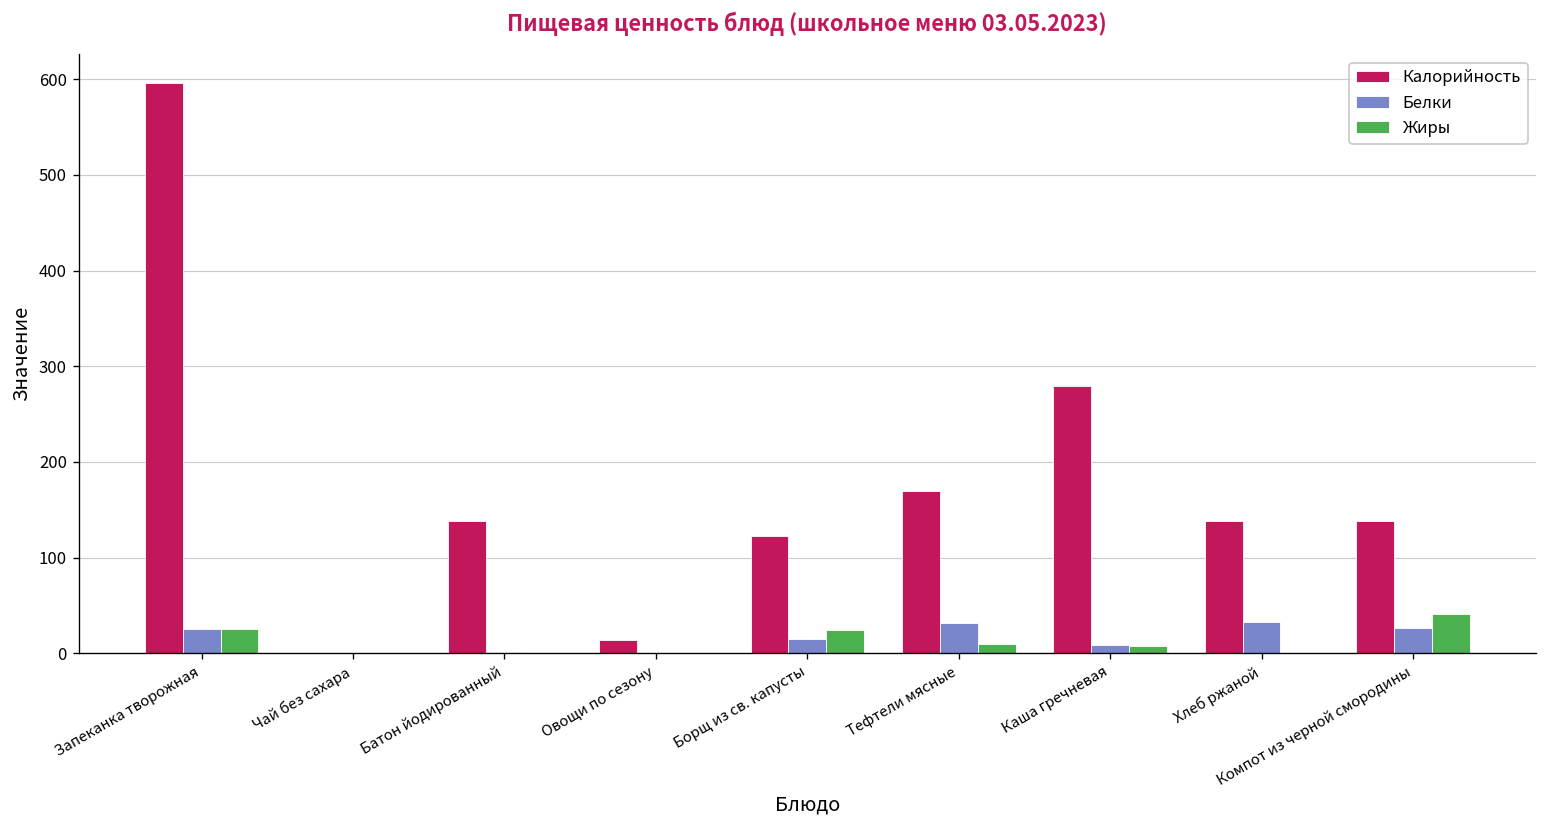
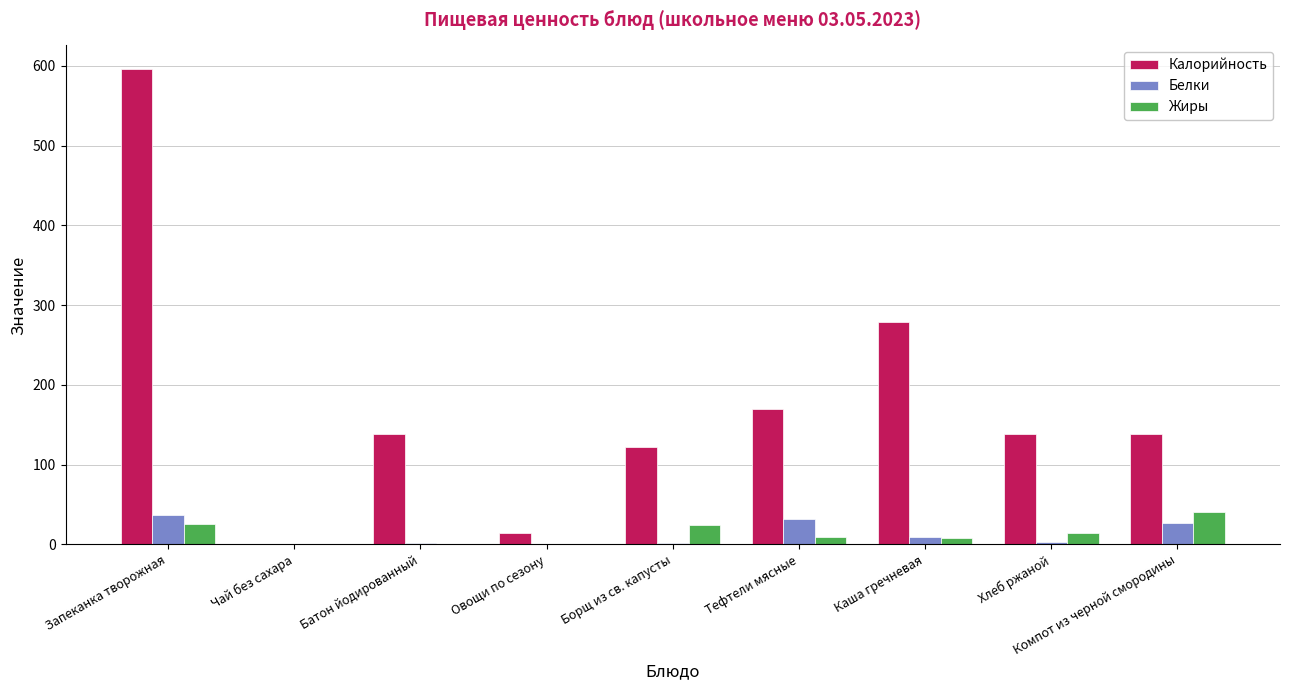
Белки, Запеканка творожная: 30 -> 40
Белки, Борщ из св. капусты: 20 -> 0
Белки, Хлеб ржаной: 30 -> 0
Жиры, Хлеб ржаной: 0 -> 10
